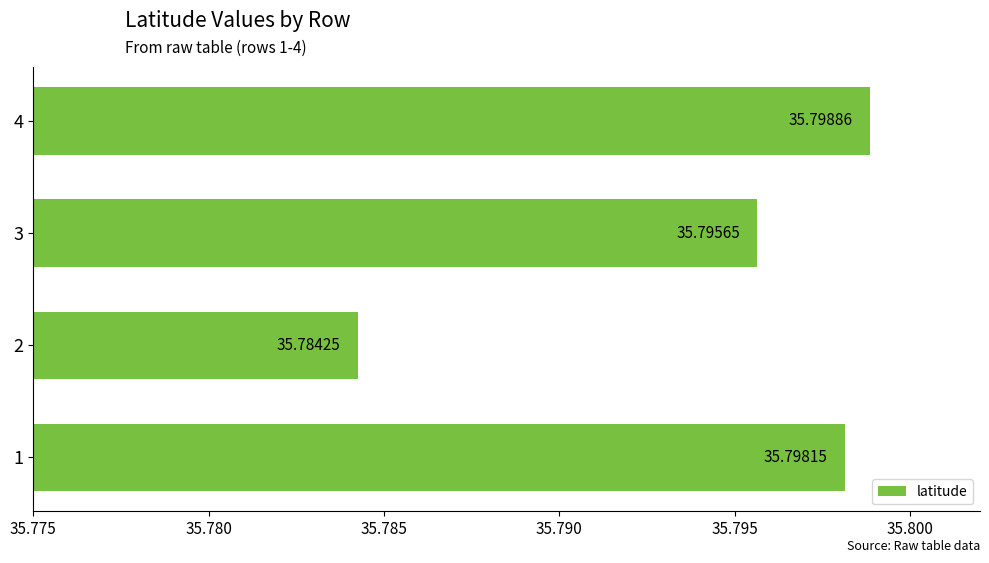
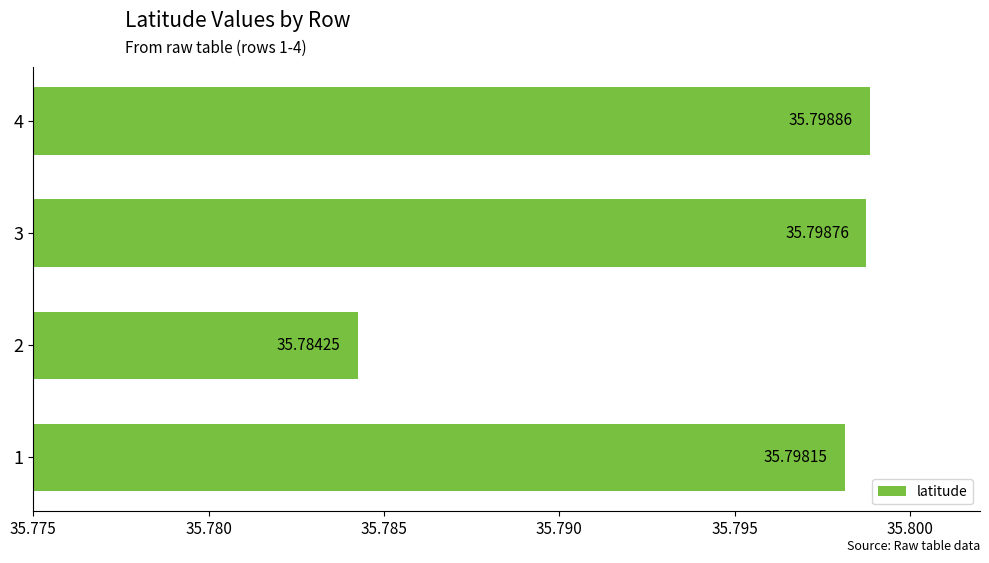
3: 35.79565 -> 35.79876
